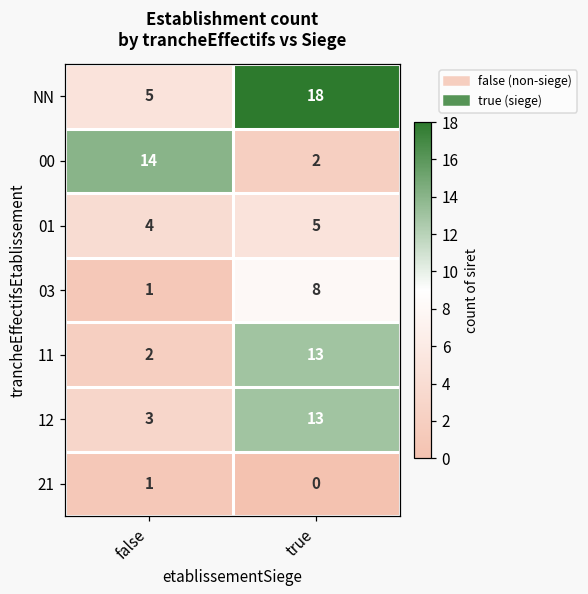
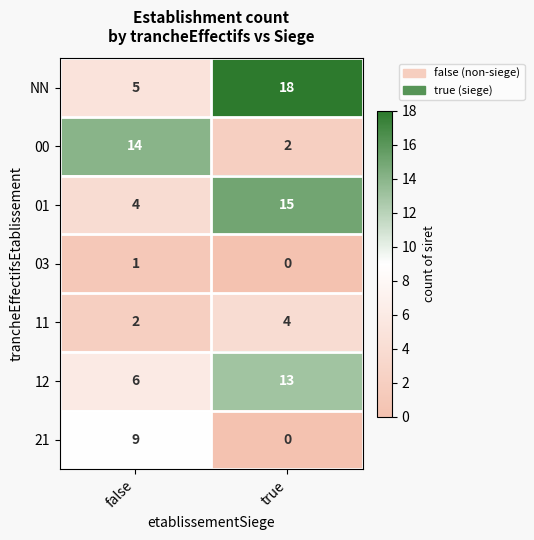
01, true: 5 -> 15
03, true: 8 -> 0
11, true: 13 -> 4
12, false: 3 -> 6
21, false: 1 -> 9
